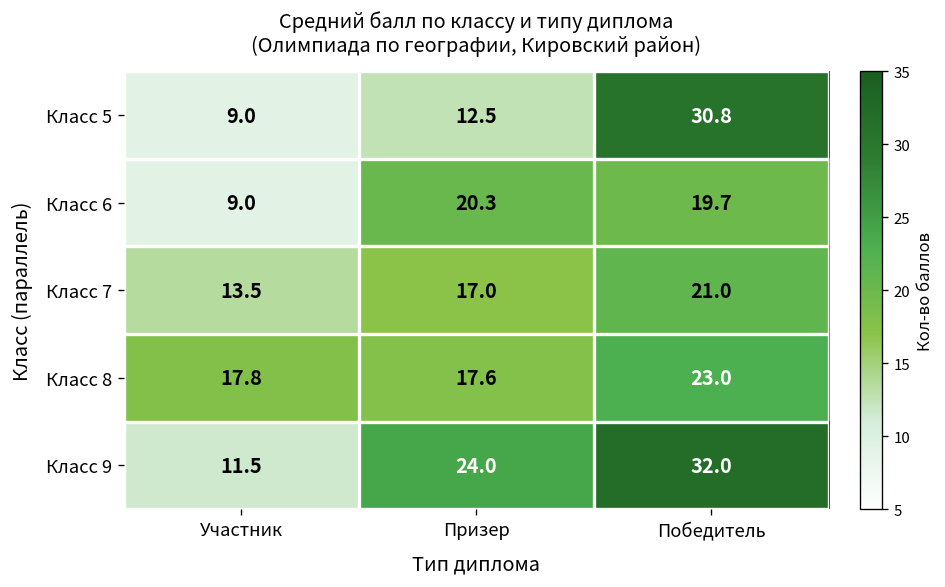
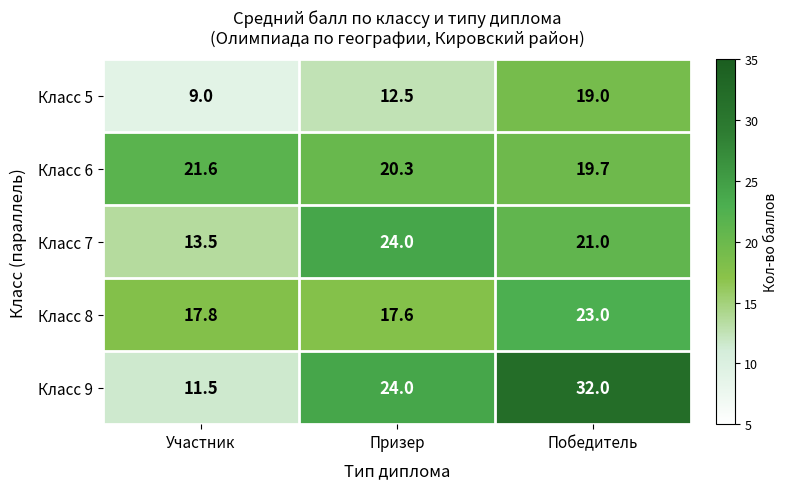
Класс 5, Победитель: 30.8 -> 19.0
Класс 6, Участник: 9.0 -> 21.6
Класс 7, Призер: 17.0 -> 24.0
